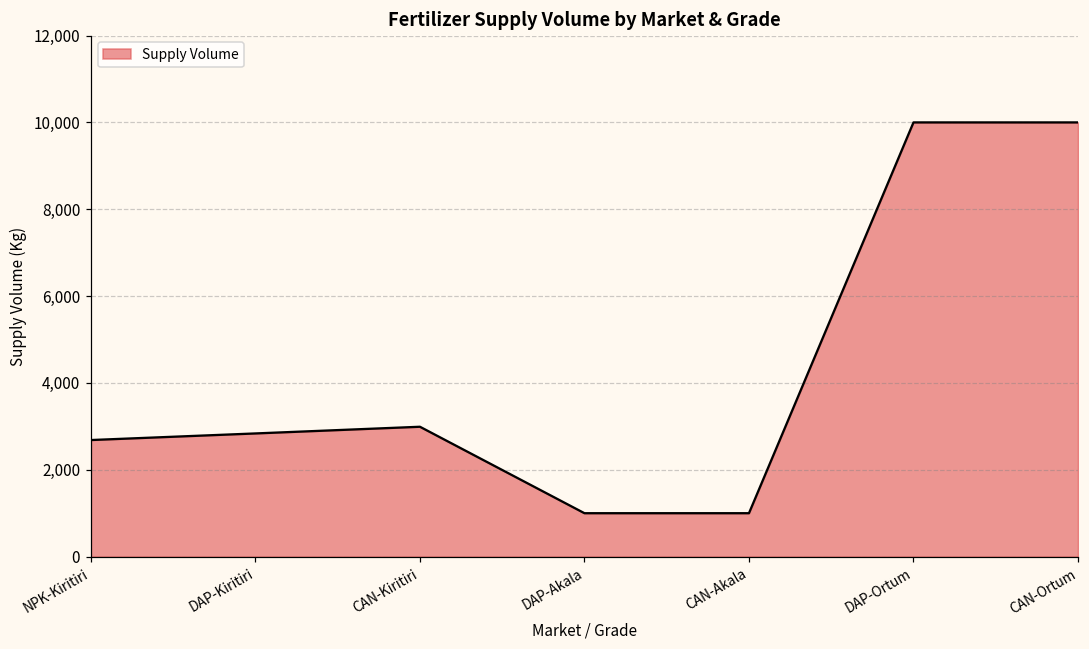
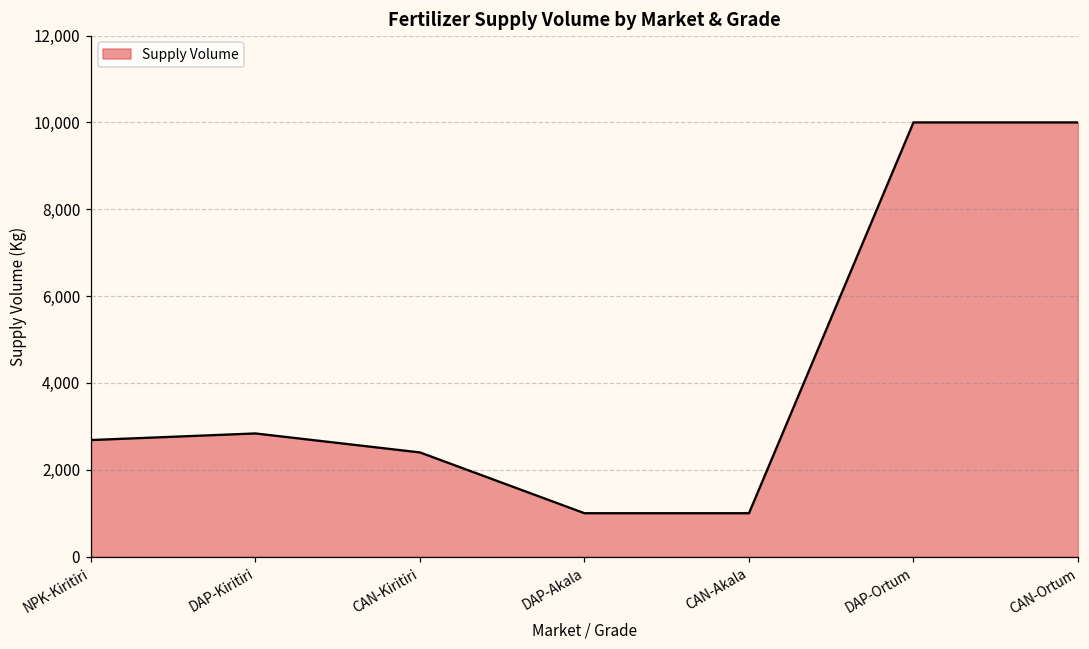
CAN-Kiritiri: 3,000 -> 2,400
